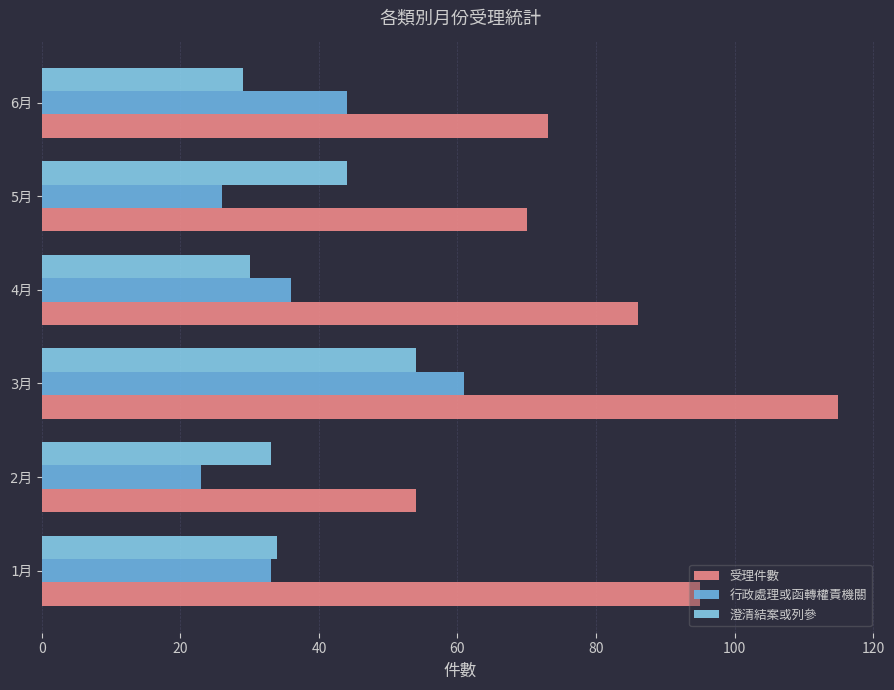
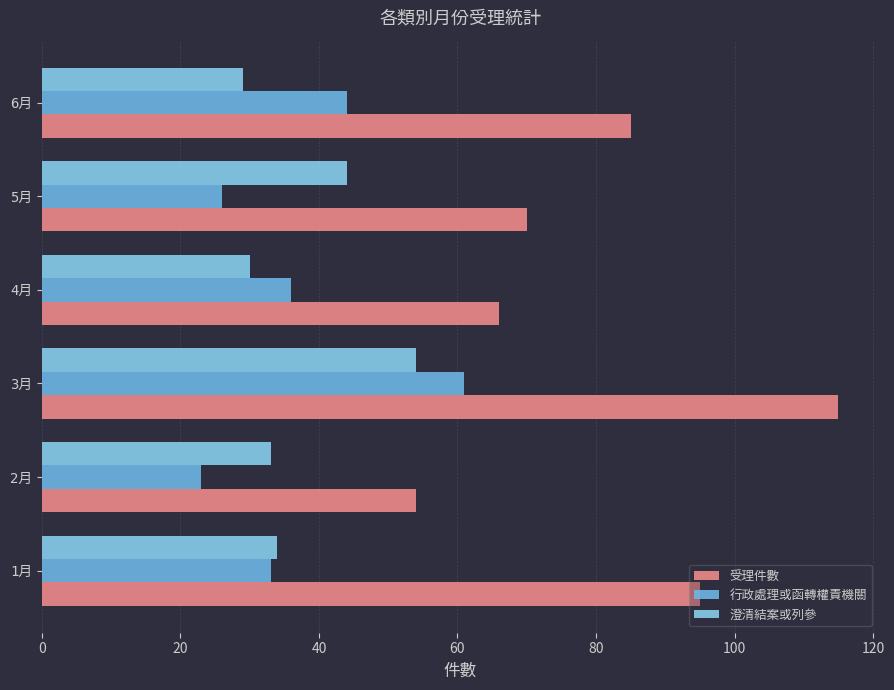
受理件數, 6月: 73 -> 85
受理件數, 4月: 86 -> 66
